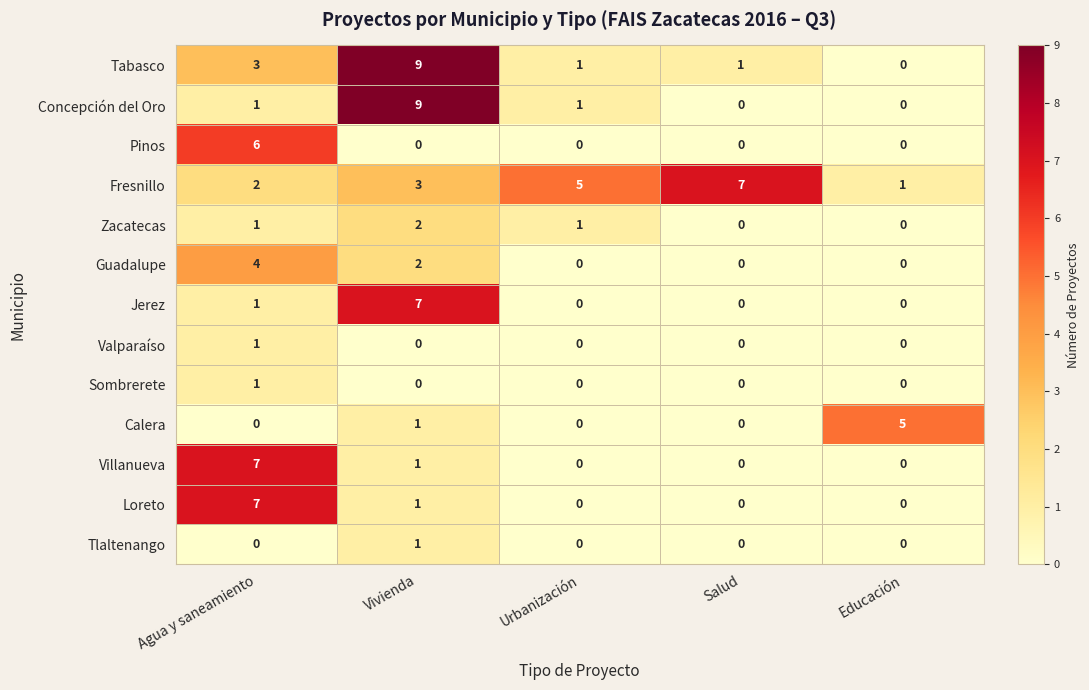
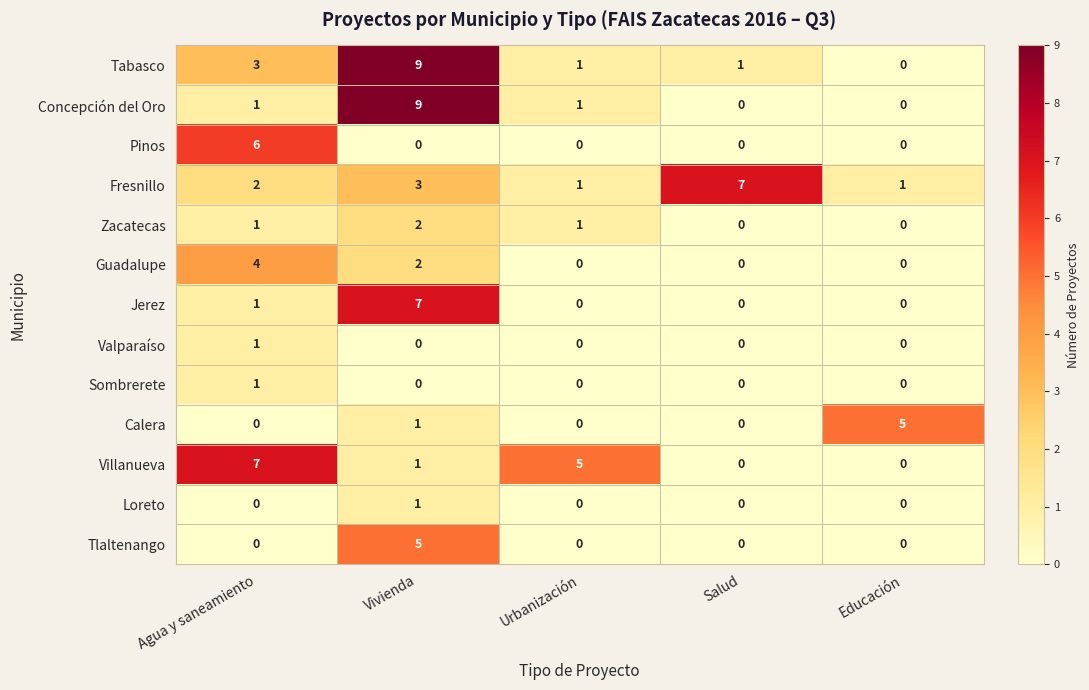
Fresnillo, Urbanización: 5 -> 1
Villanueva, Urbanización: 0 -> 5
Loreto, Agua y saneamiento: 7 -> 0
Tlaltenango, Vivienda: 1 -> 5
